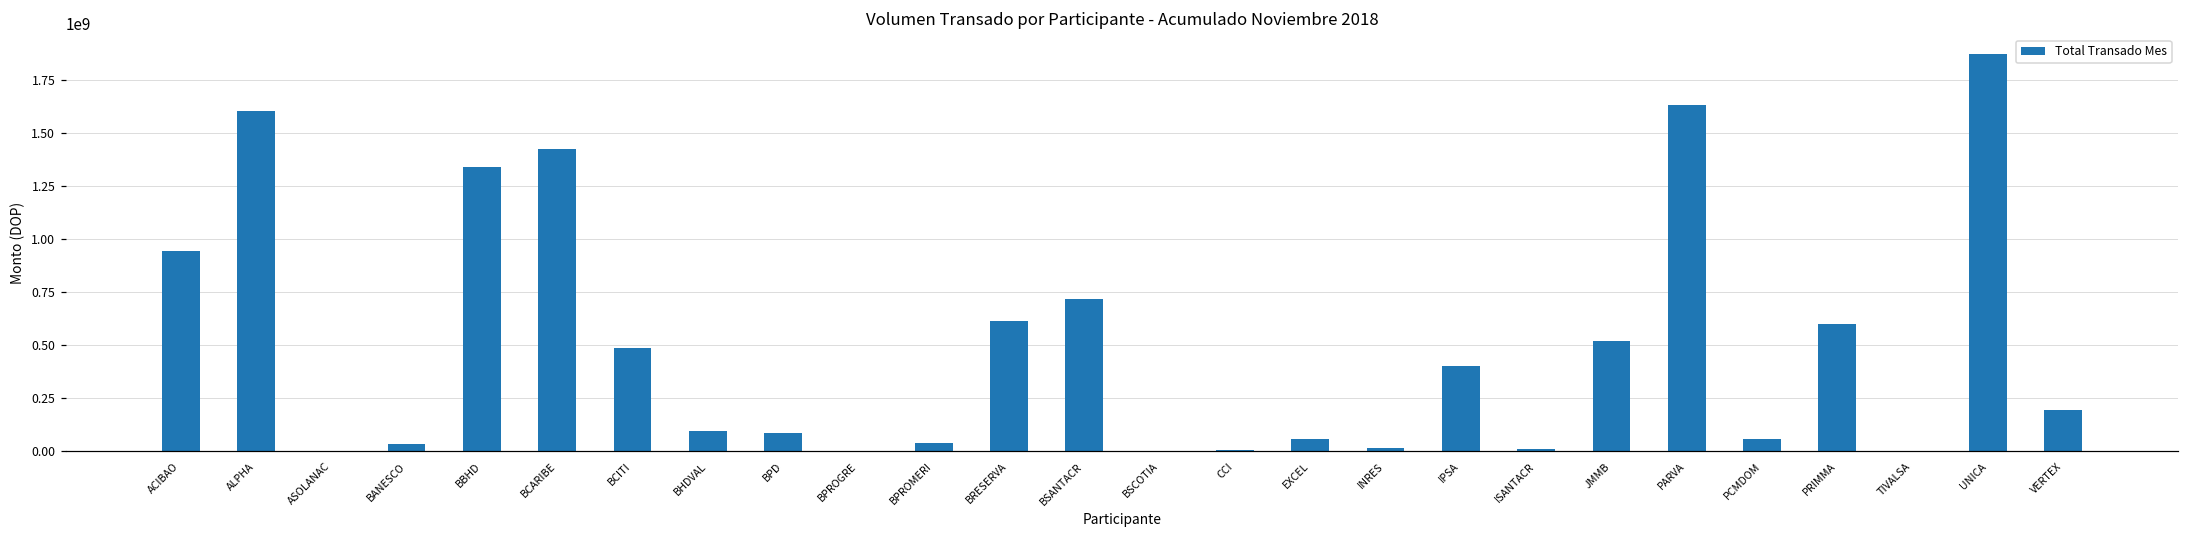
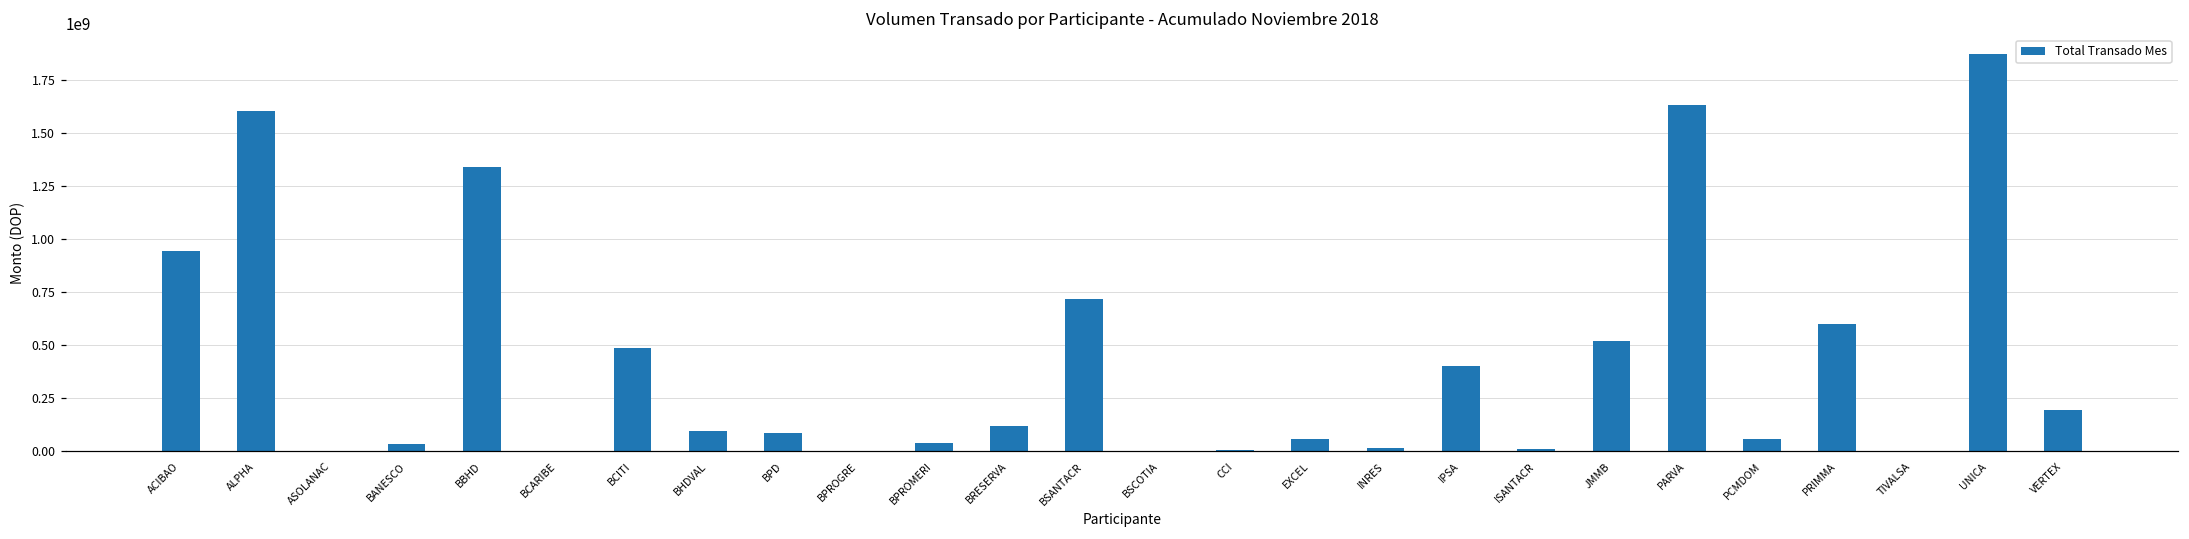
BCARIBE: 1420000000 -> 0
BRESERVA: 610000000 -> 120000000
